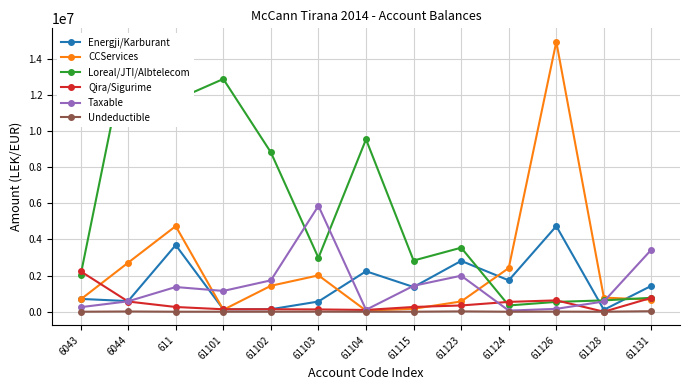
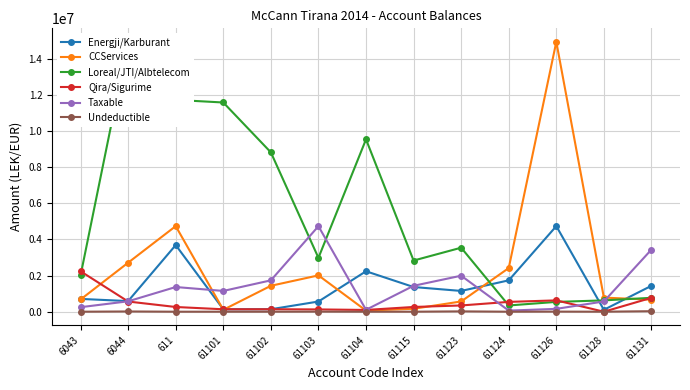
Loreal/JTI/Albtelecom, 61101: 12900000 -> 11600000
Taxable, 61103: 5900000 -> 4700000
Energji/Karburant, 61123: 2800000 -> 1100000
